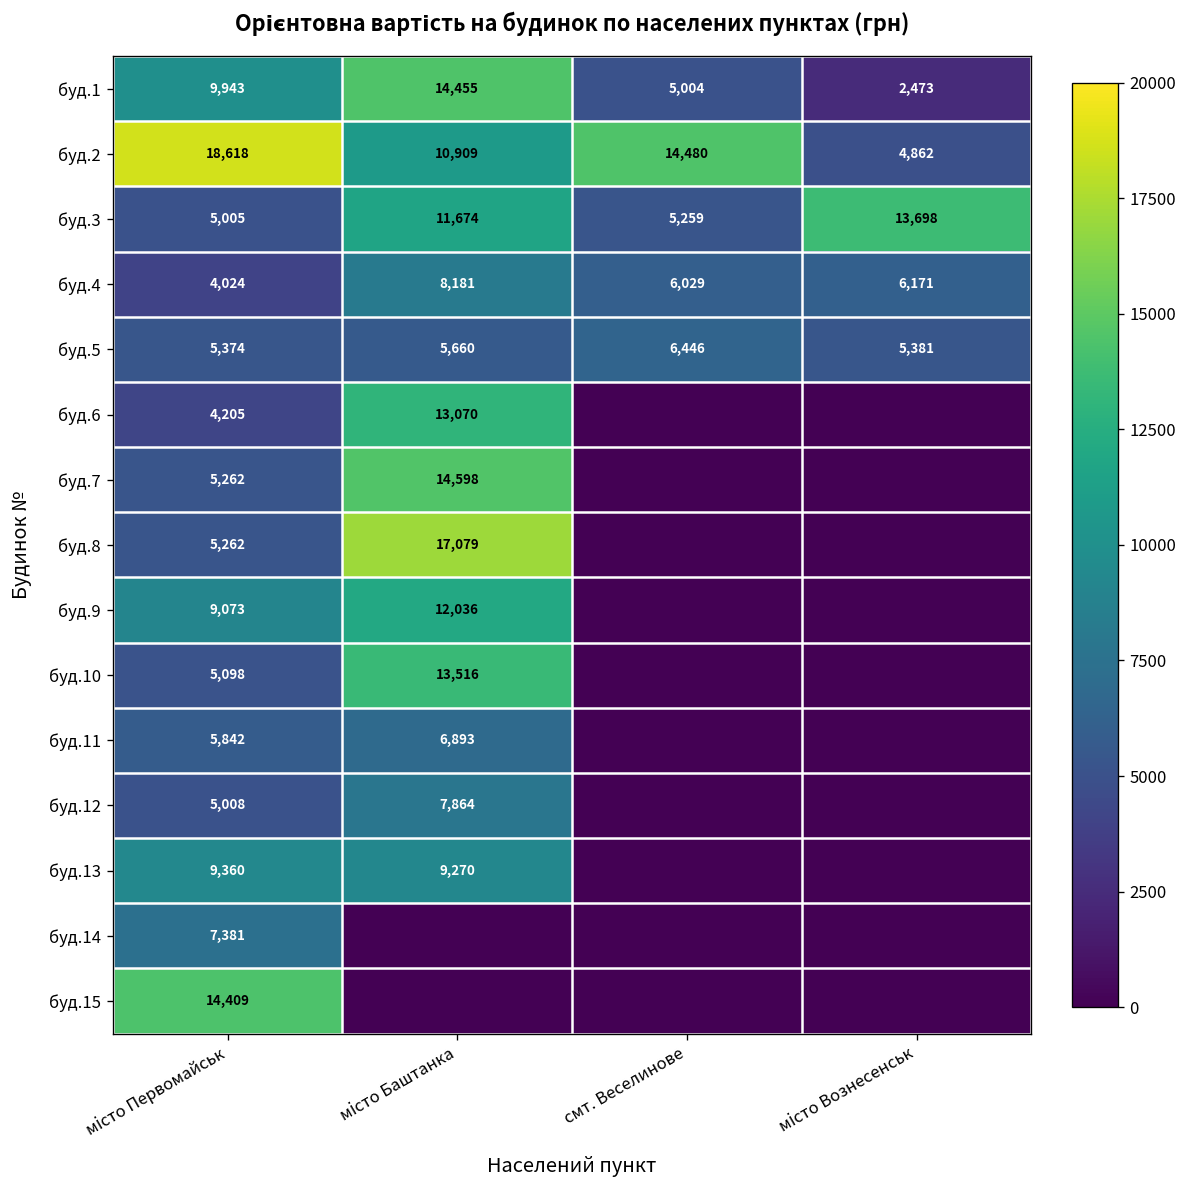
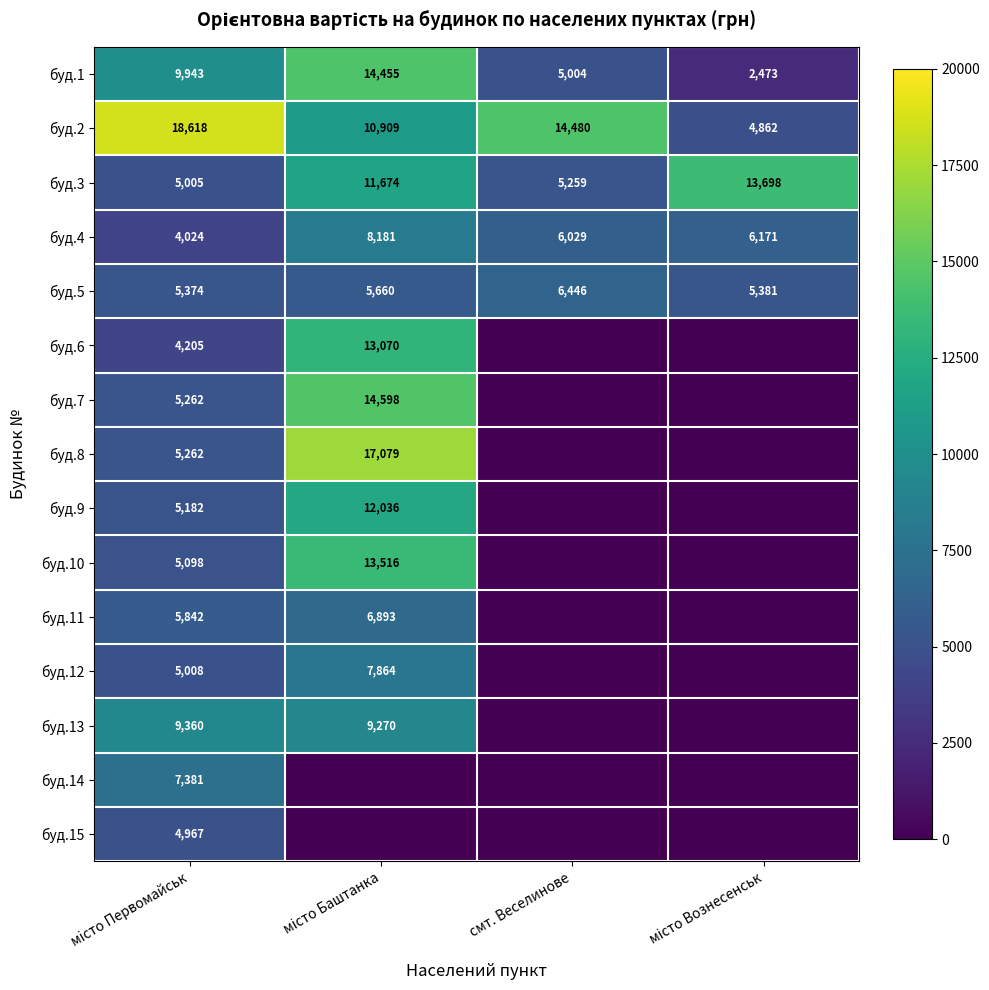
буд.9, місто Первомайськ: 9,073 -> 5,182
буд.15, місто Первомайськ: 14,409 -> 4,967
